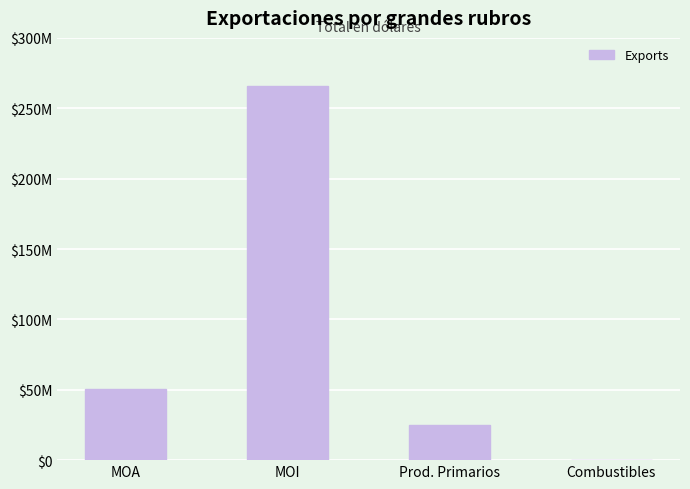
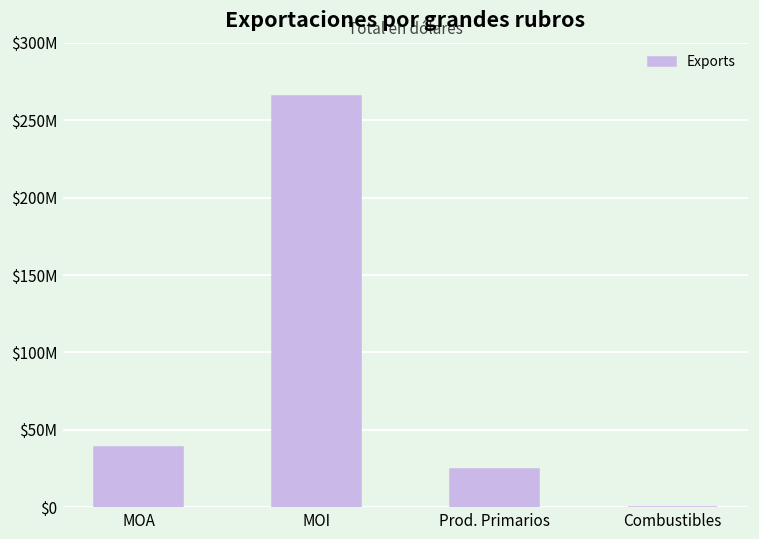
MOA: $50000000 -> $39000000
